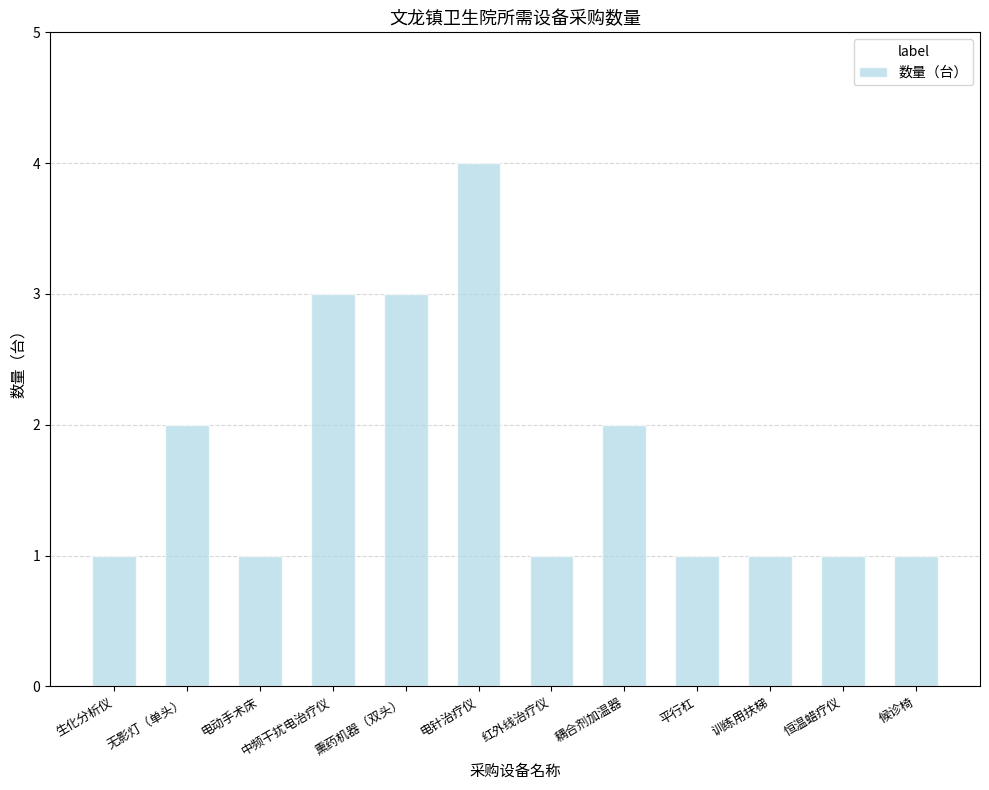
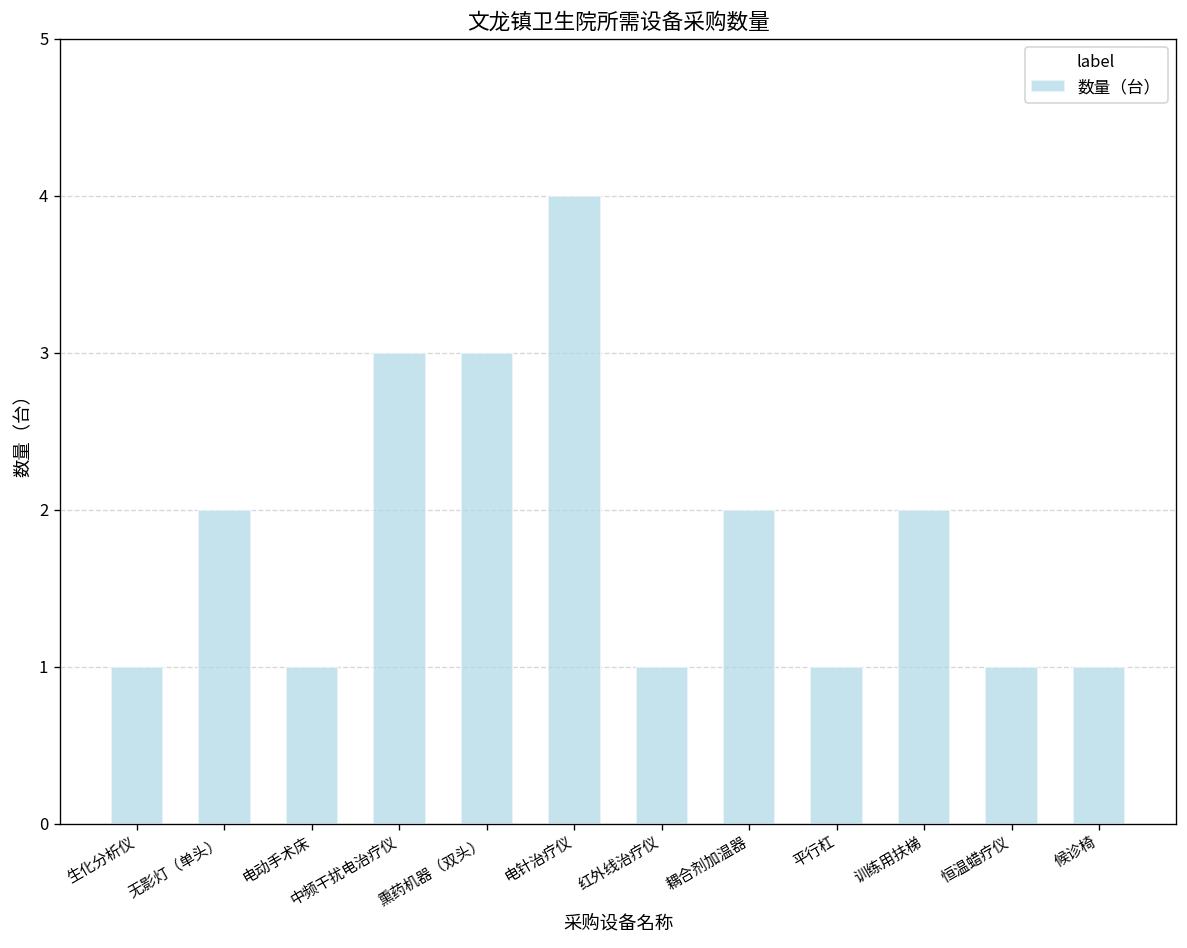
训练用扶梯: 1 -> 2
